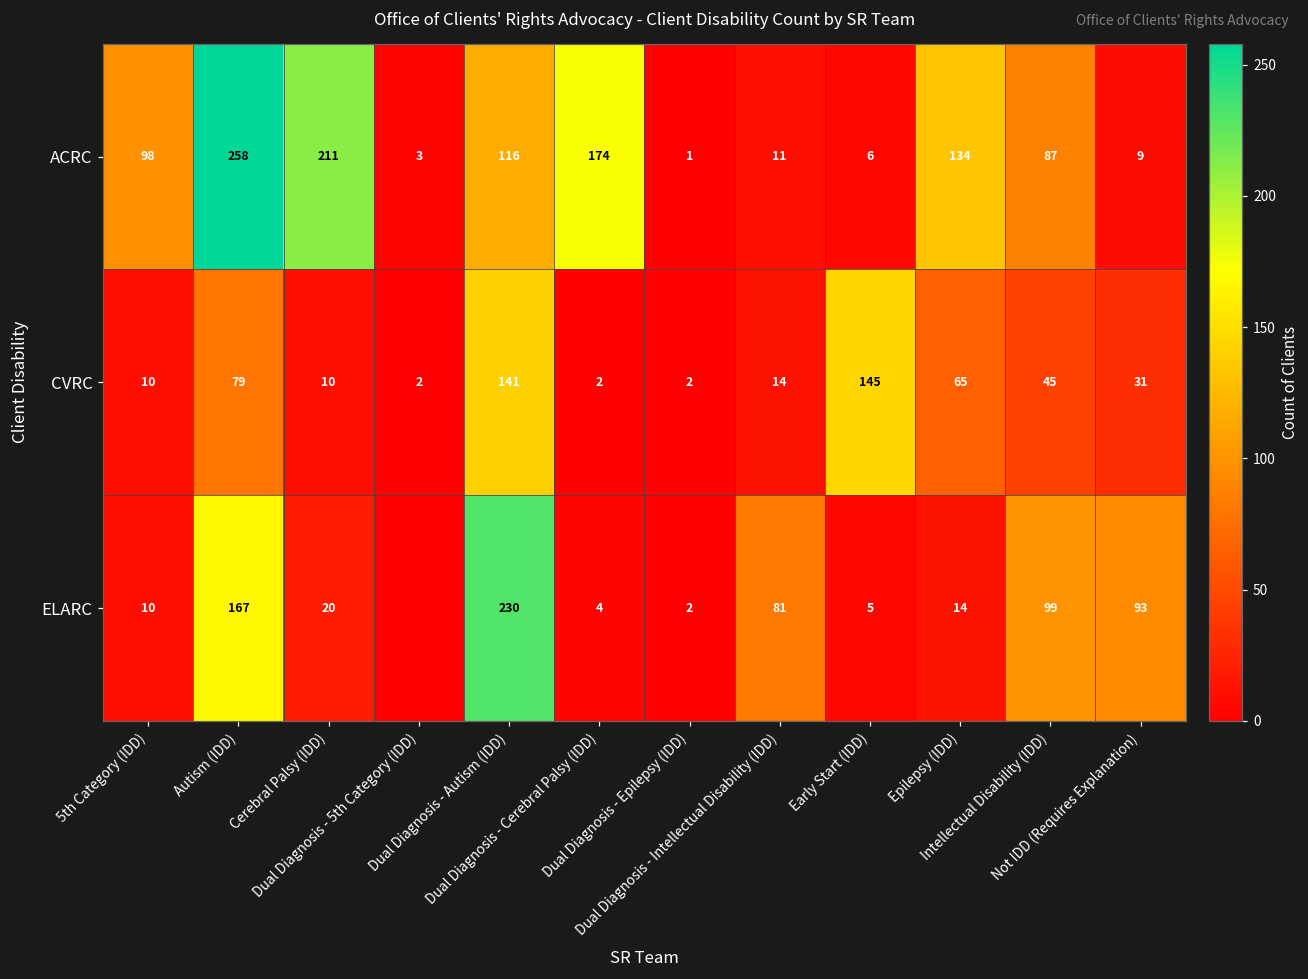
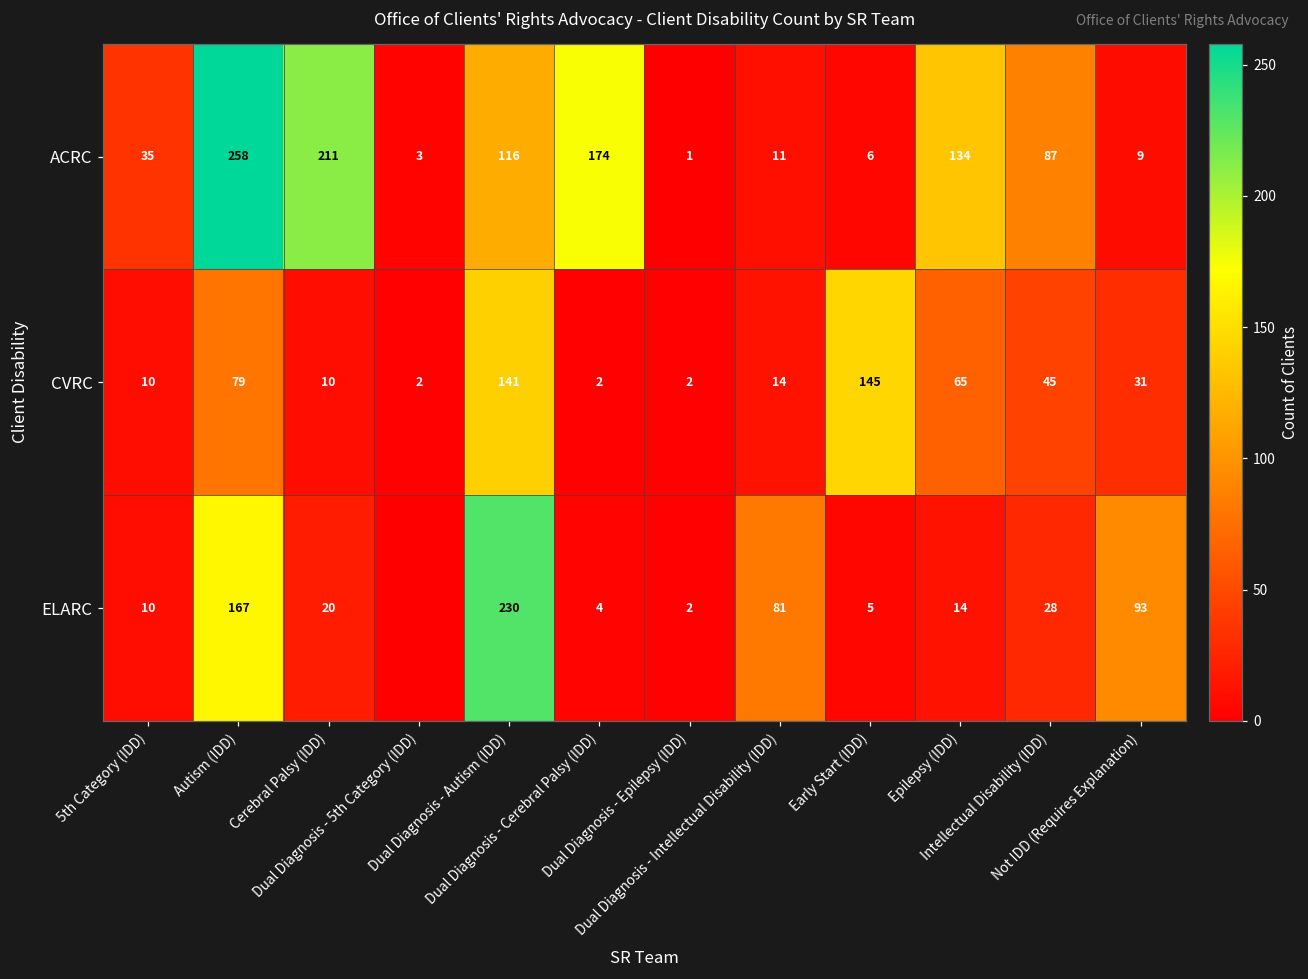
ACRC, 5th Category (IDD): 98 -> 35
ELARC, Intellectual Disability (IDD): 99 -> 28
